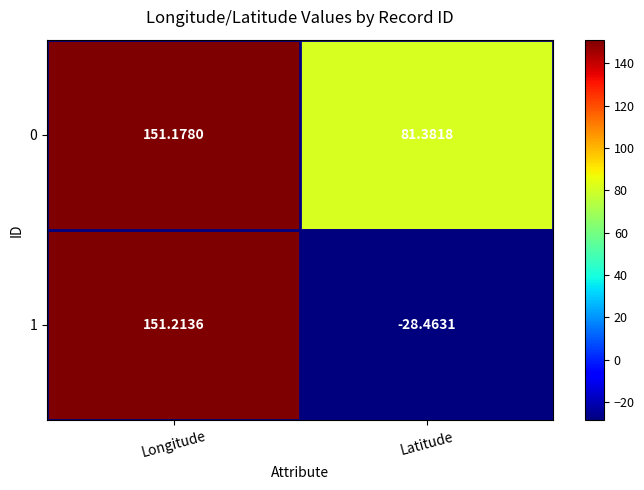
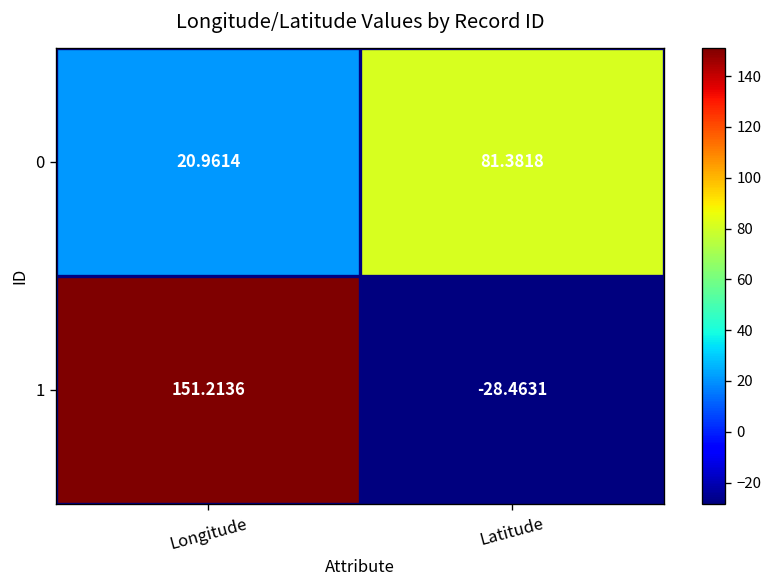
0, Longitude: 151.1780 -> 20.9614
